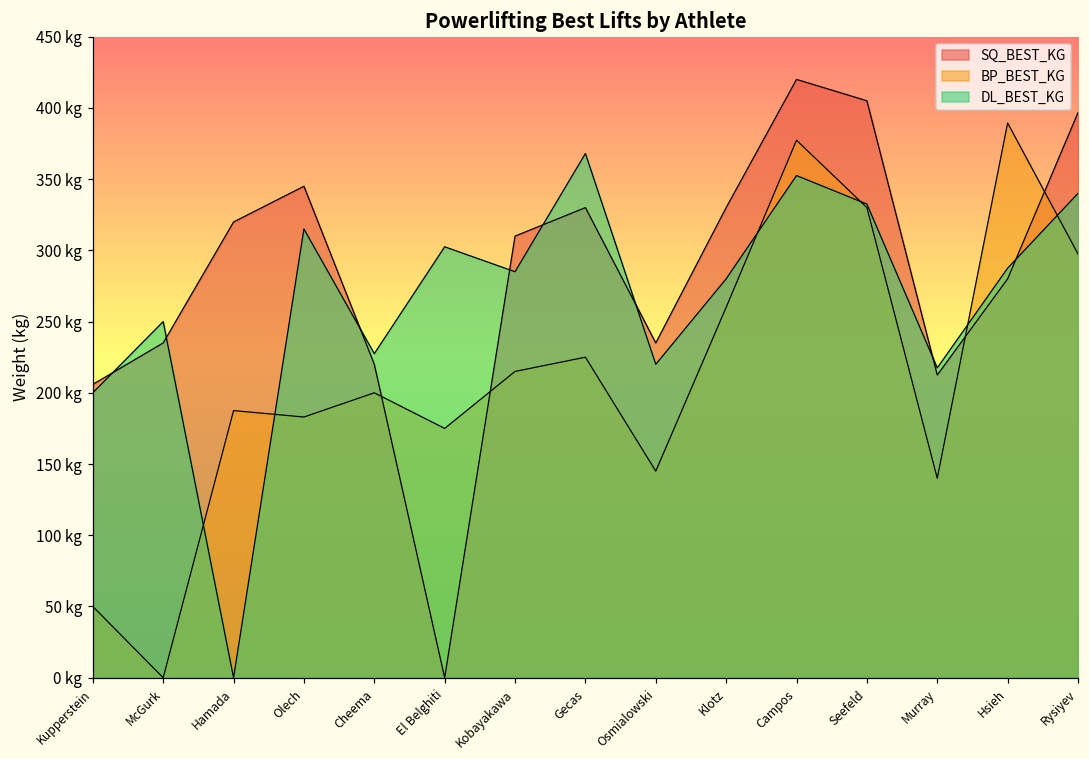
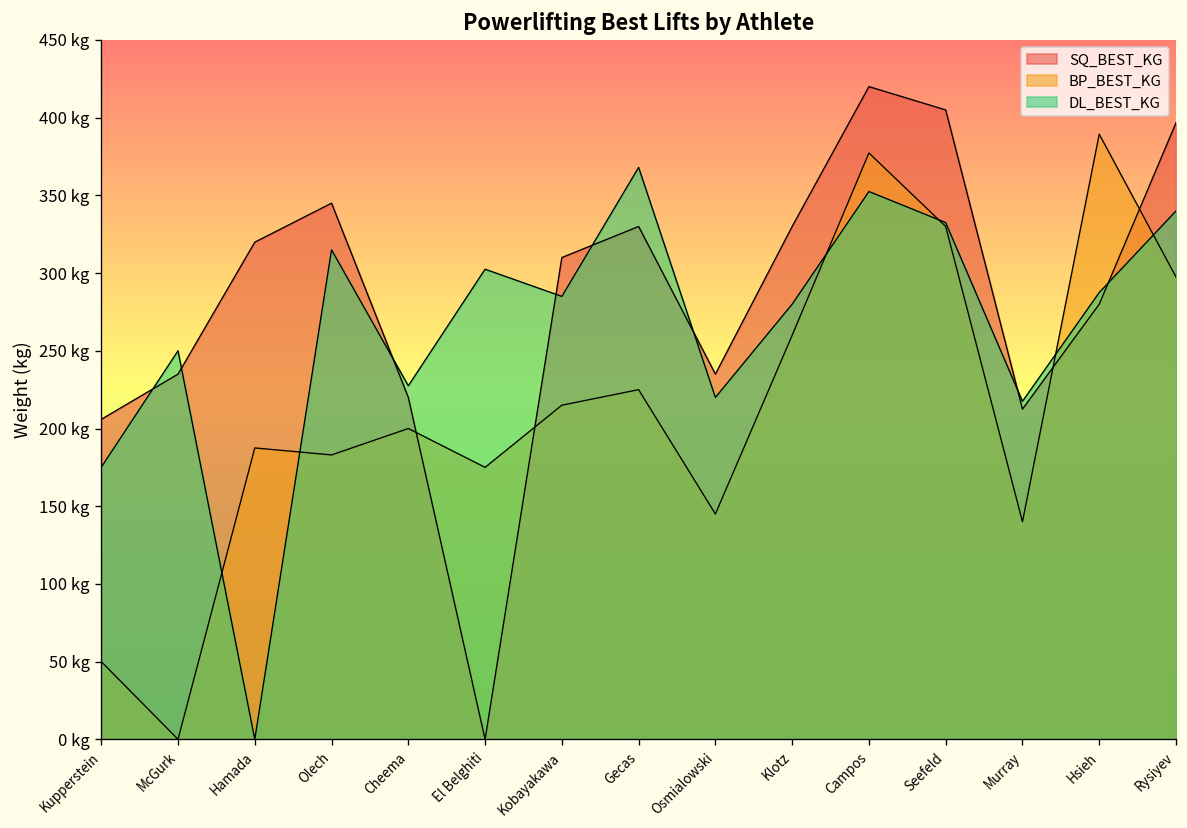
DL_BEST_KG, Kupperstein: 200 kg -> 175 kg
